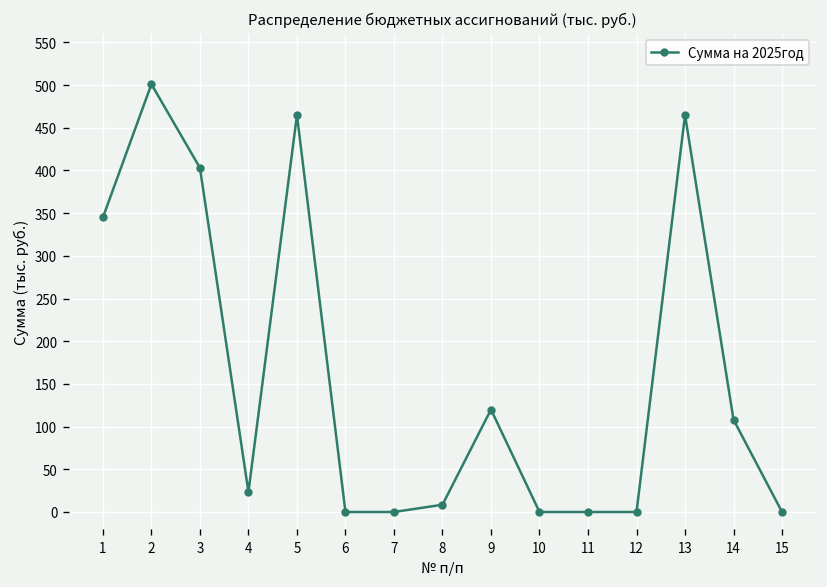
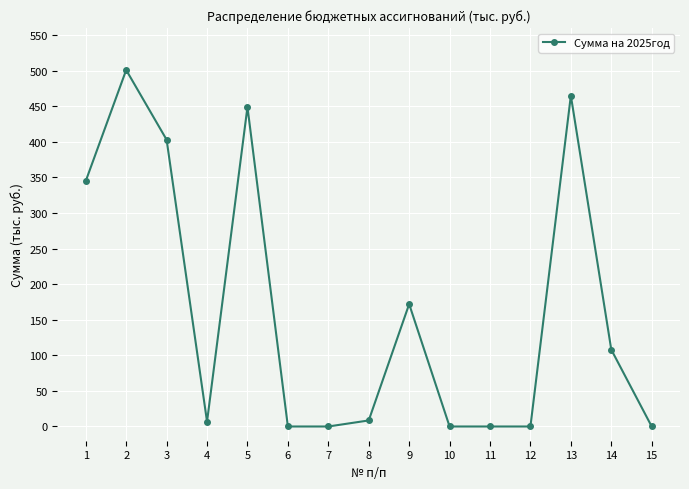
4: 20 -> 10
5: 470 -> 450
9: 120 -> 170
